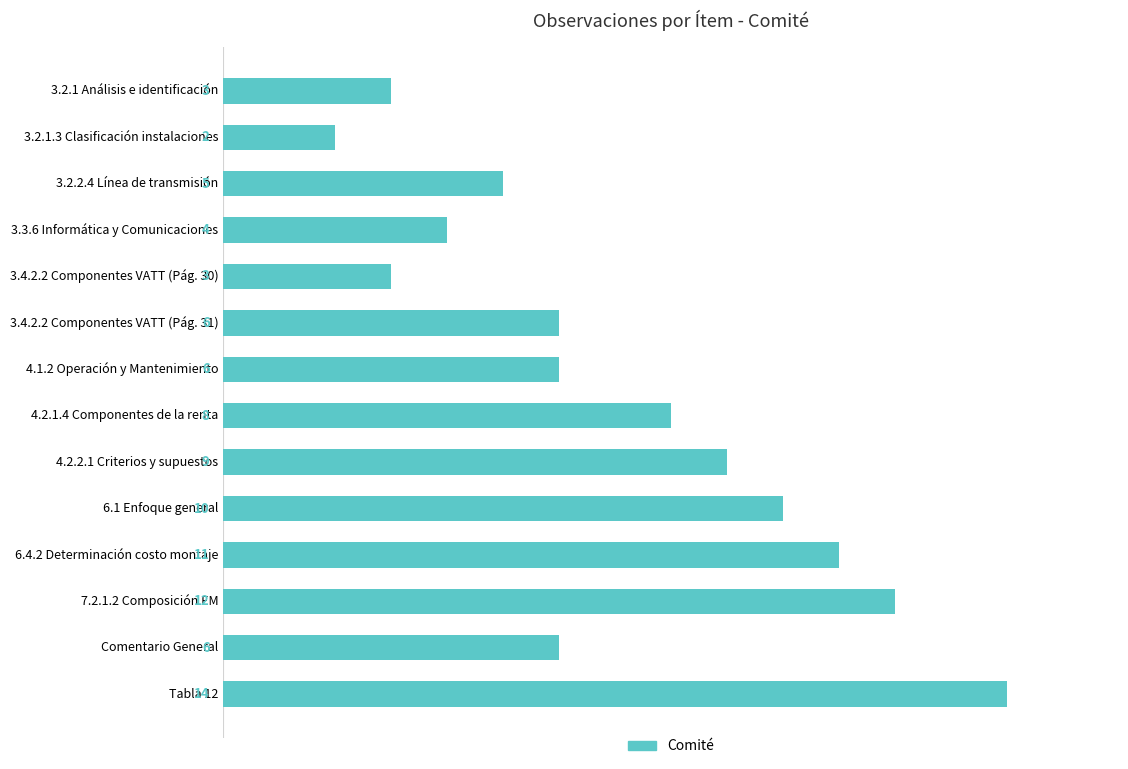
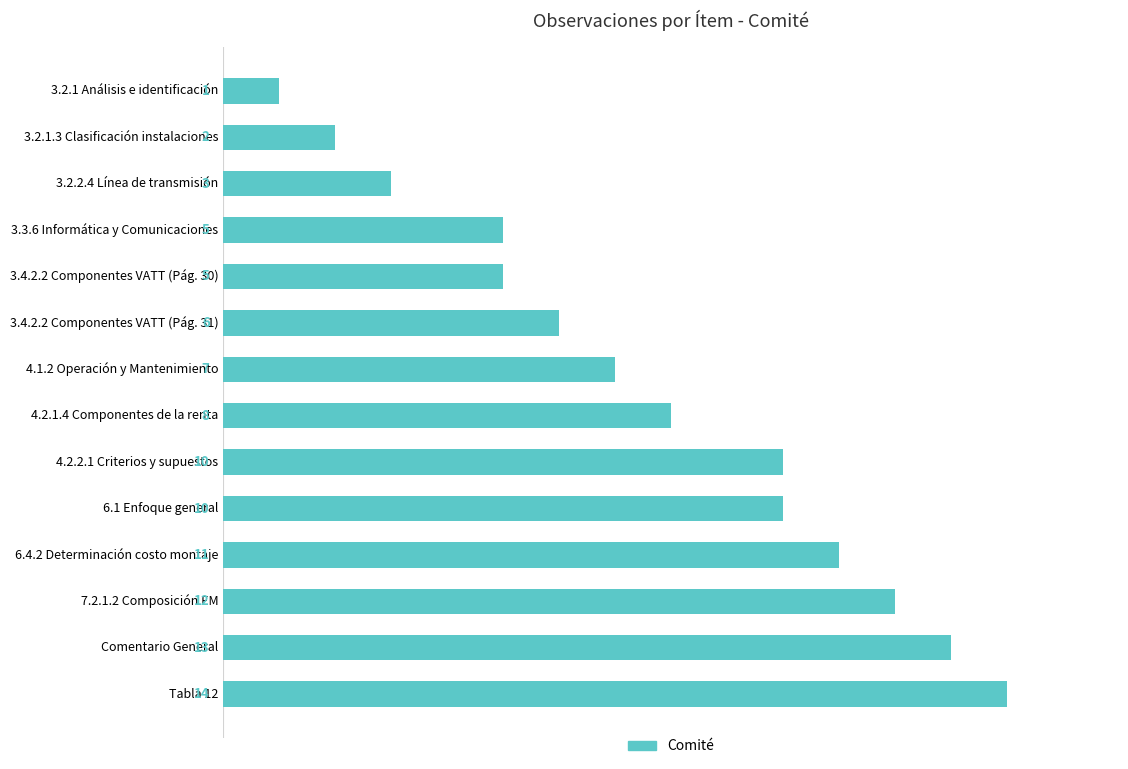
3.2.1 Análisis e identificación: 3 -> 1
3.2.2.4 Línea de transmisión: 5 -> 3
3.3.6 Informática y Comunicaciones: 4 -> 5
3.4.2.2 Componentes VATT (Pág. 30): 3 -> 5
4.1.2 Operación y Mantenimiento: 6 -> 7
4.2.2.1 Criterios y supuestos: 9 -> 10
Comentario General: 6 -> 13
